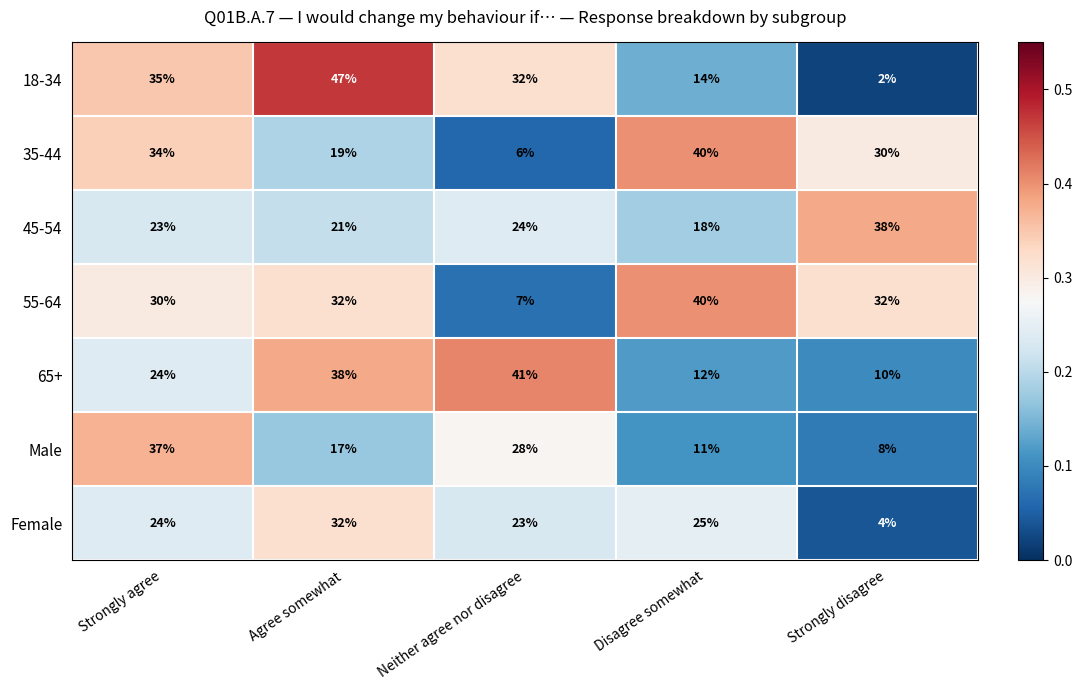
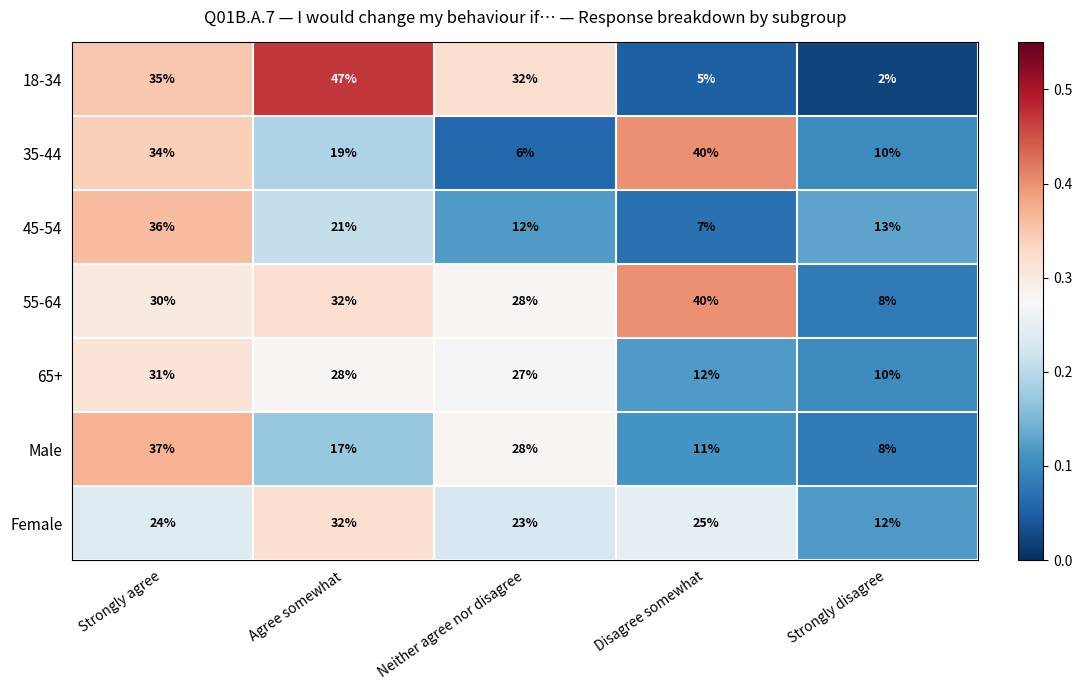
18-34, Disagree somewhat: 14% -> 5%
35-44, Strongly disagree: 30% -> 10%
45-54, Strongly agree: 23% -> 36%
45-54, Neither agree nor disagree: 24% -> 12%
45-54, Disagree somewhat: 18% -> 7%
45-54, Strongly disagree: 38% -> 13%
55-64, Neither agree nor disagree: 7% -> 28%
55-64, Strongly disagree: 32% -> 8%
65+, Strongly agree: 24% -> 31%
65+, Agree somewhat: 38% -> 28%
65+, Neither agree nor disagree: 41% -> 27%
Female, Strongly disagree: 4% -> 12%
